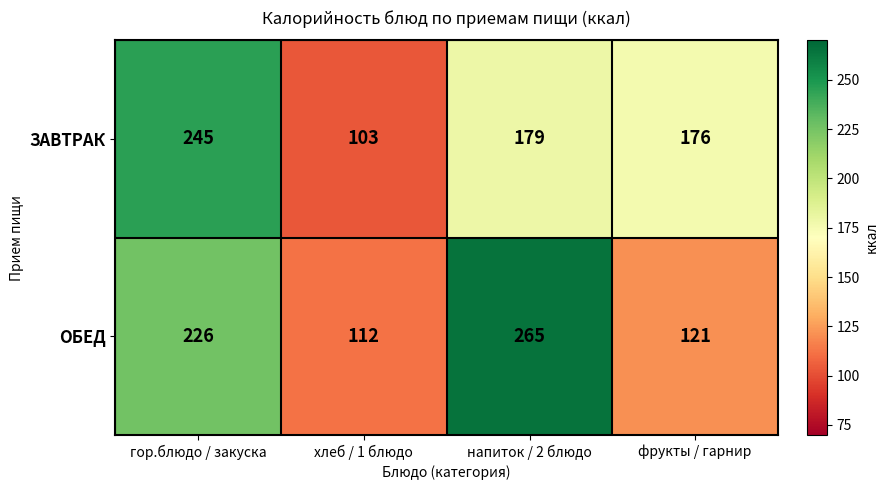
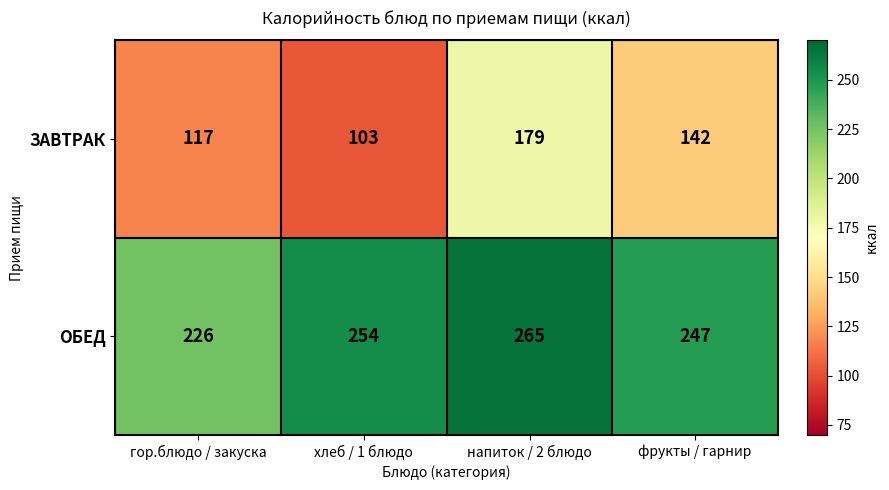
ЗАВТРАК, гор.блюдо / закуска: 245 -> 117
ЗАВТРАК, фрукты / гарнир: 176 -> 142
ОБЕД, хлеб / 1 блюдо: 112 -> 254
ОБЕД, фрукты / гарнир: 121 -> 247
